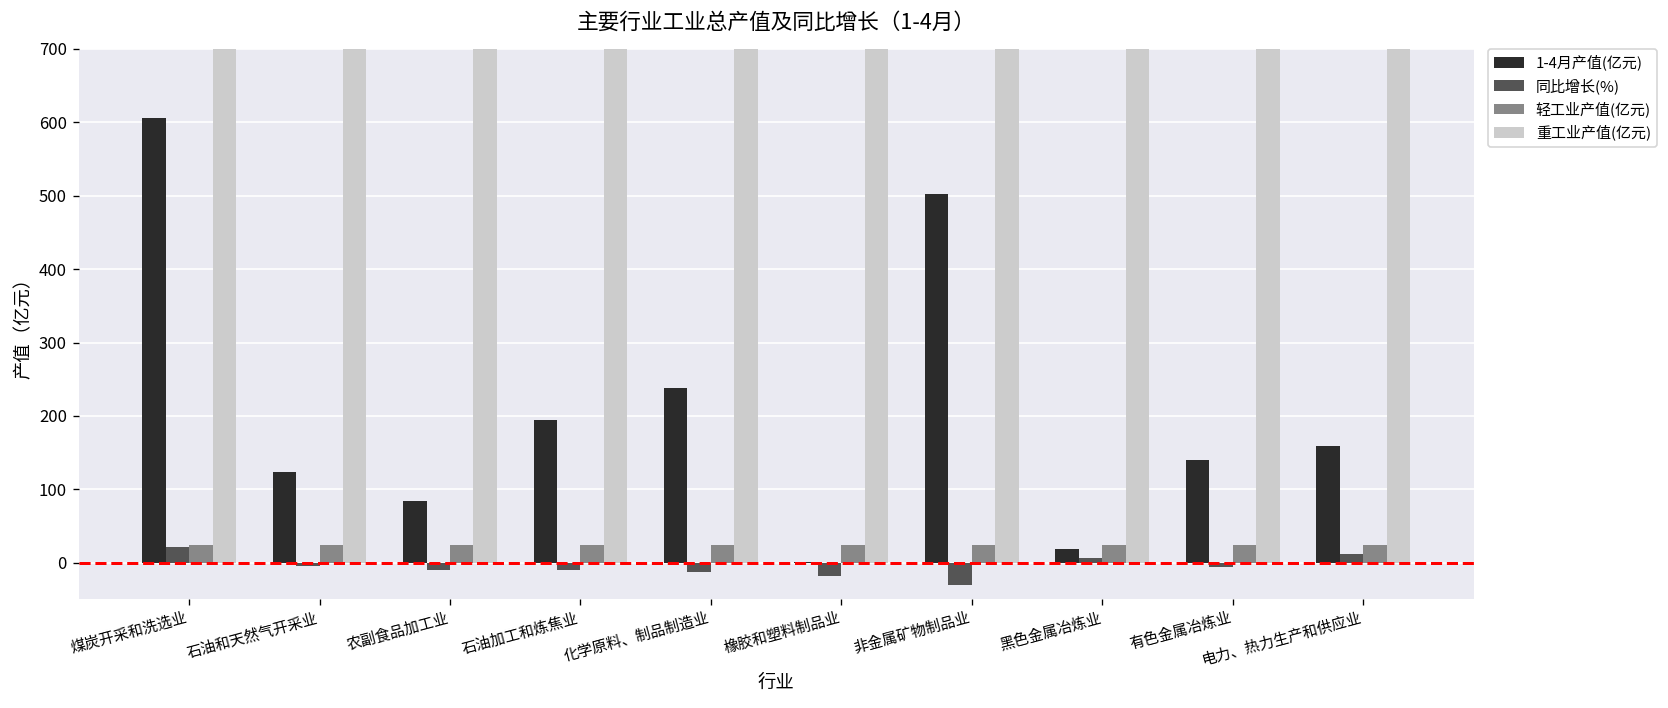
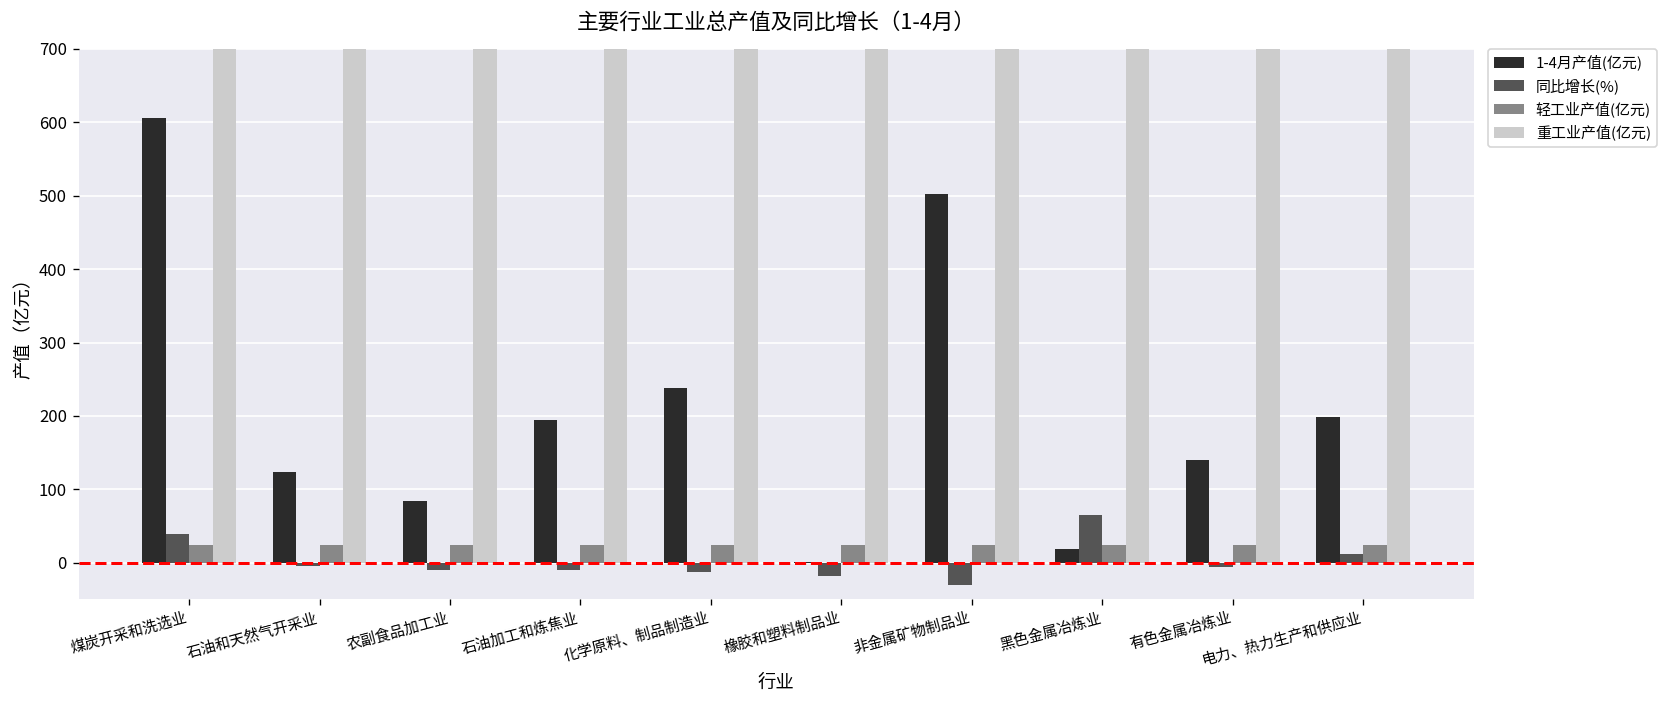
同比增长(%), 煤炭开采和洗选业: 20 -> 40
同比增长(%), 黑色金属冶炼业: 10 -> 60
1-4月产值(亿元), 电力、热力生产和供应业: 160 -> 200
